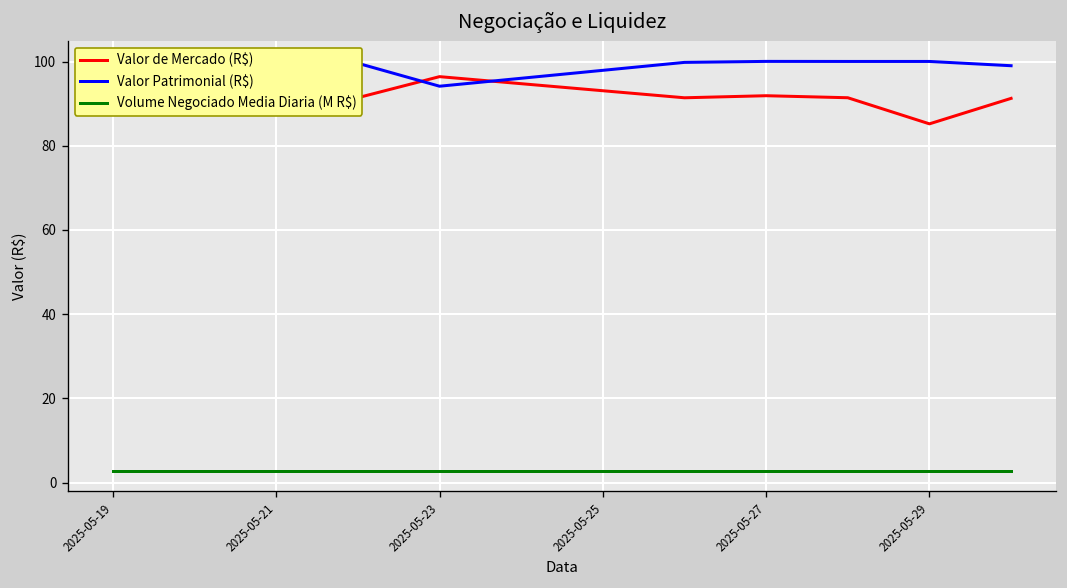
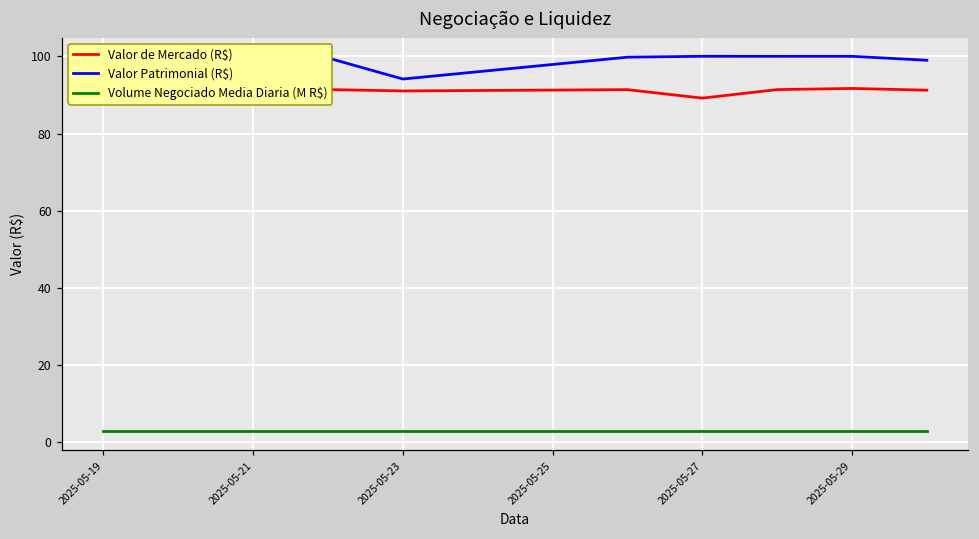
Valor de Mercado (R$), 2025-05-23: 96 -> 91
Valor de Mercado (R$), 2025-05-27: 92 -> 89
Valor de Mercado (R$), 2025-05-29: 85 -> 92
